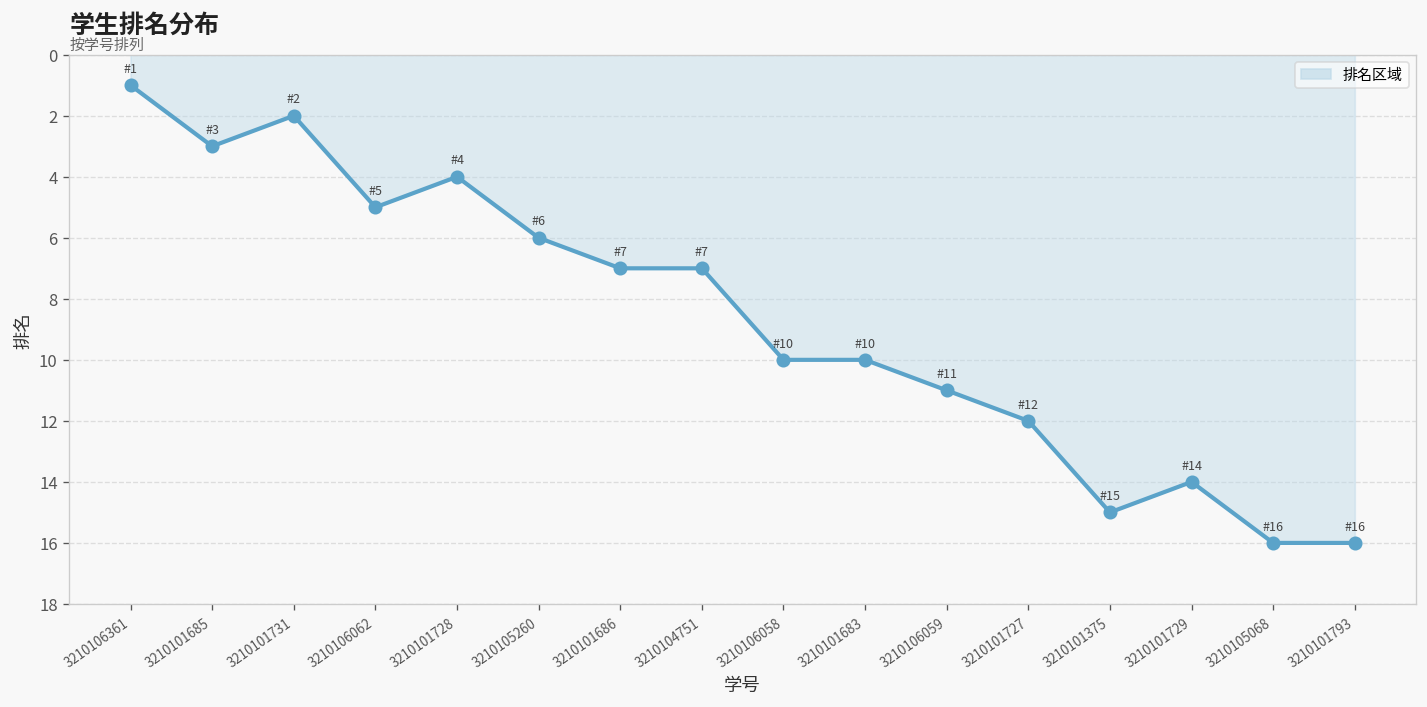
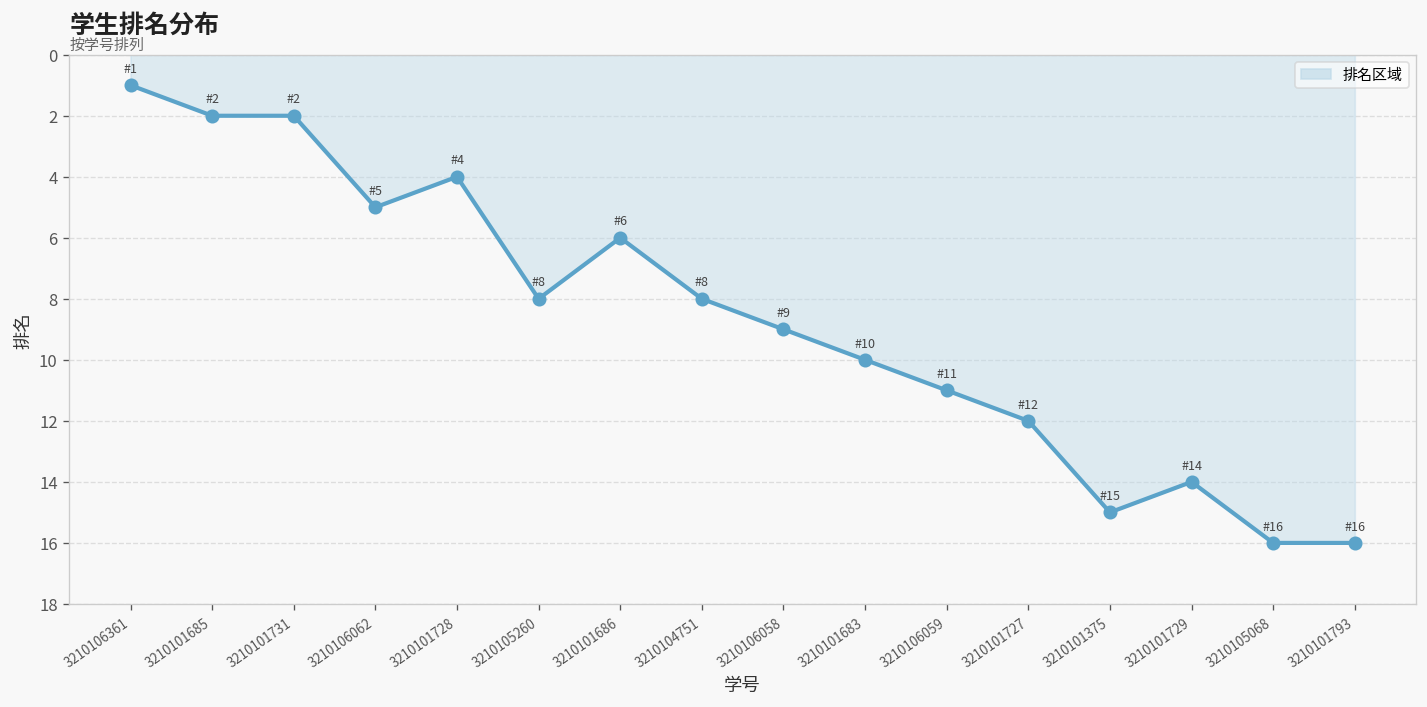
3210101685: 3 -> 2
3210105260: 6 -> 8
3210101686: 7 -> 6
3210104751: 7 -> 8
3210106058: 10 -> 9
